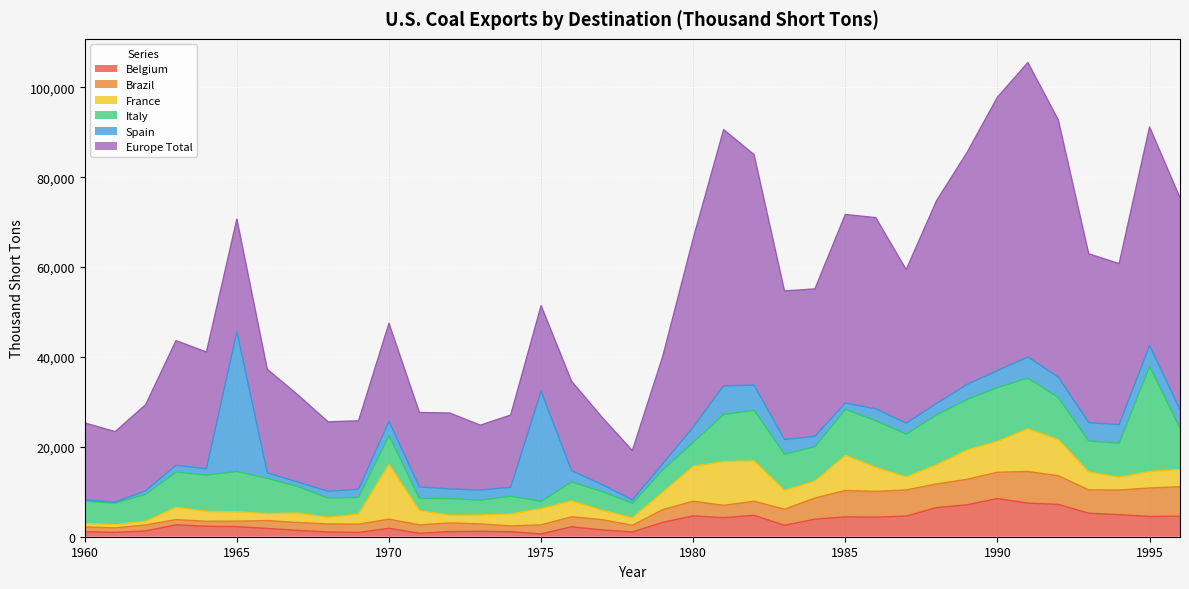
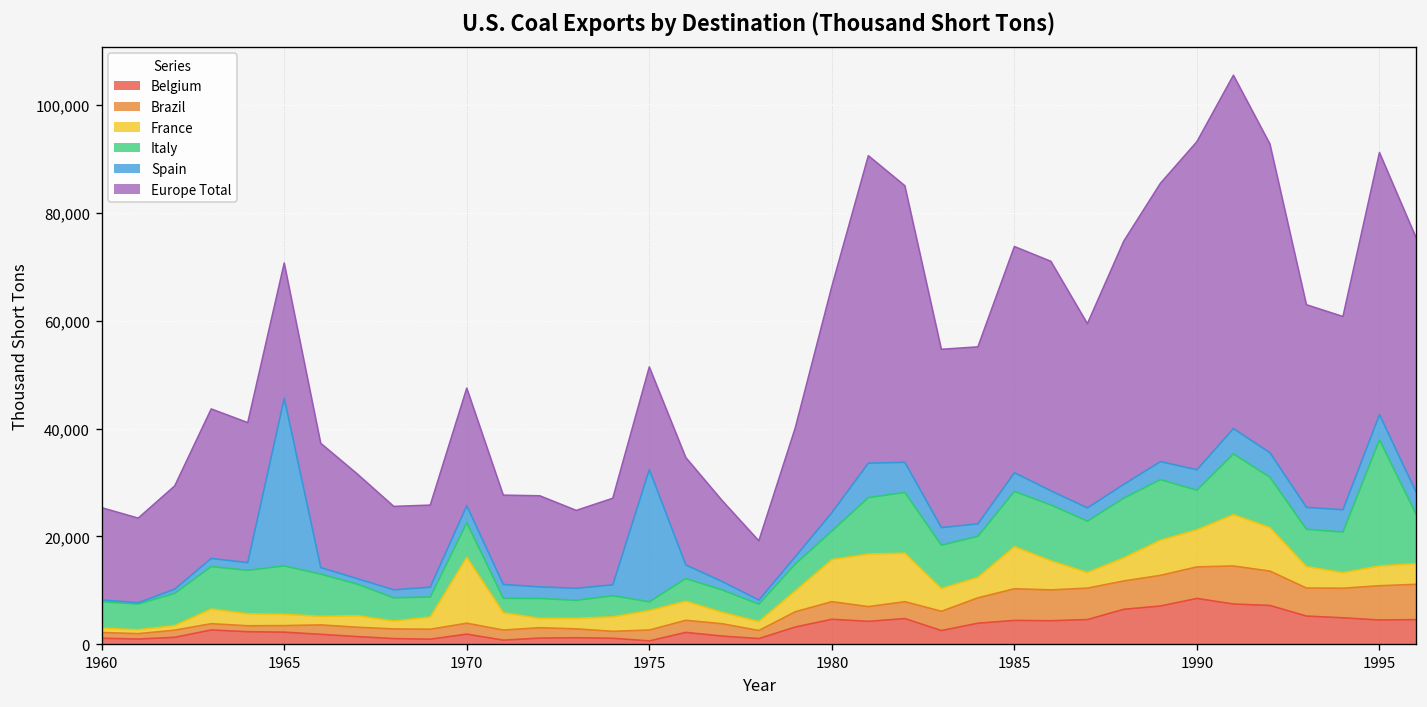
Spain, 1985: 1,000 -> 3,000
Italy, 1990: 12,000 -> 7,000
